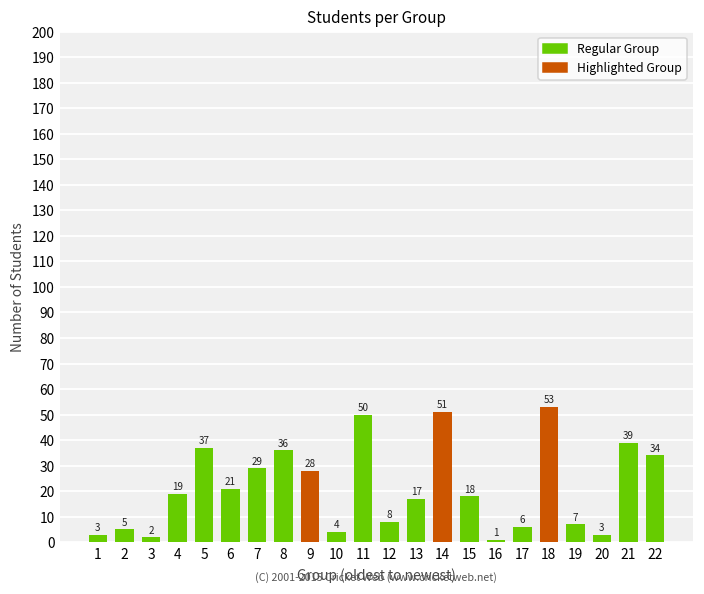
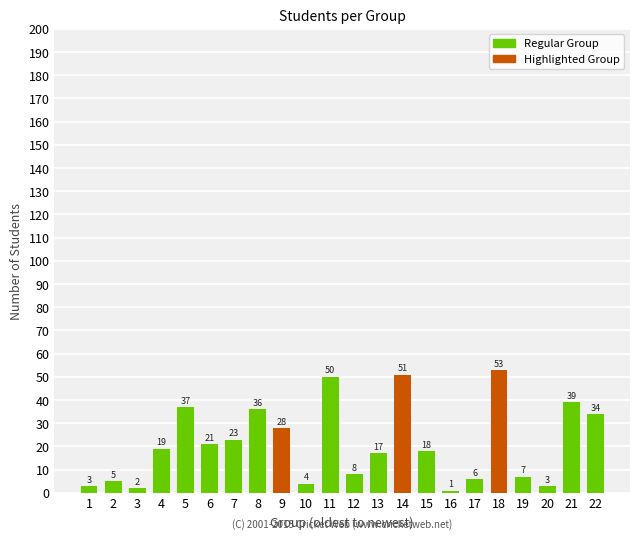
7: 29 -> 23
